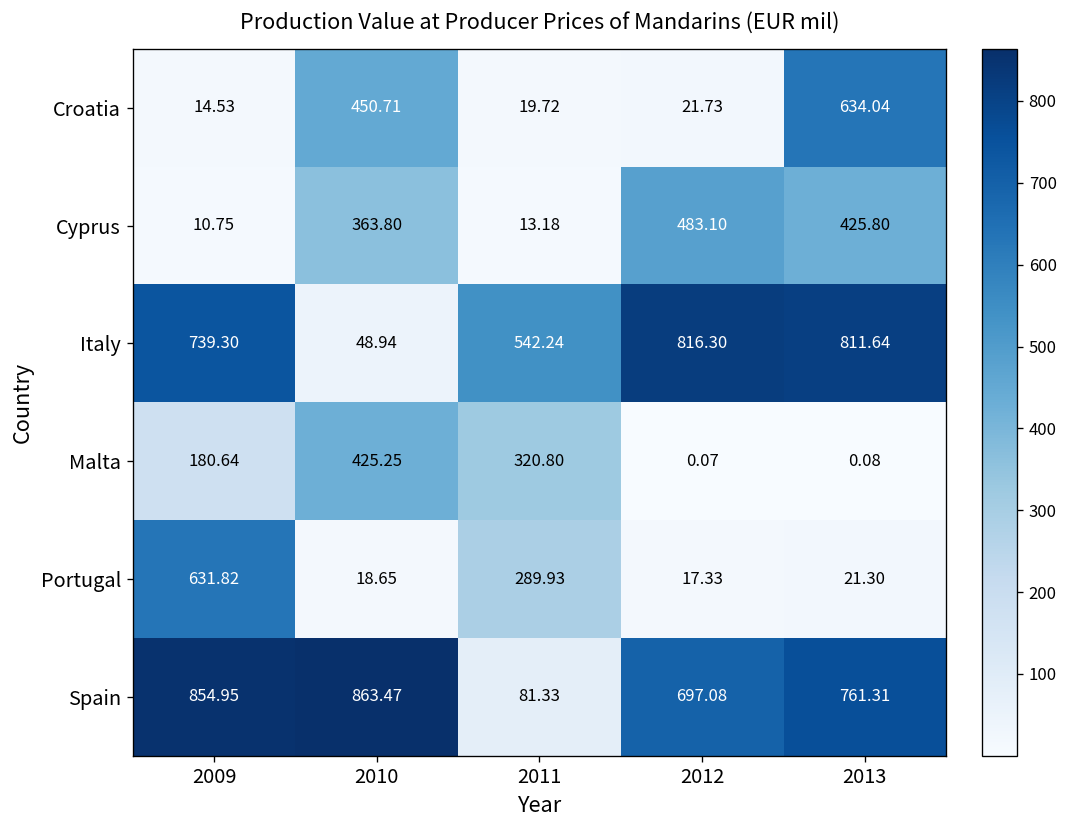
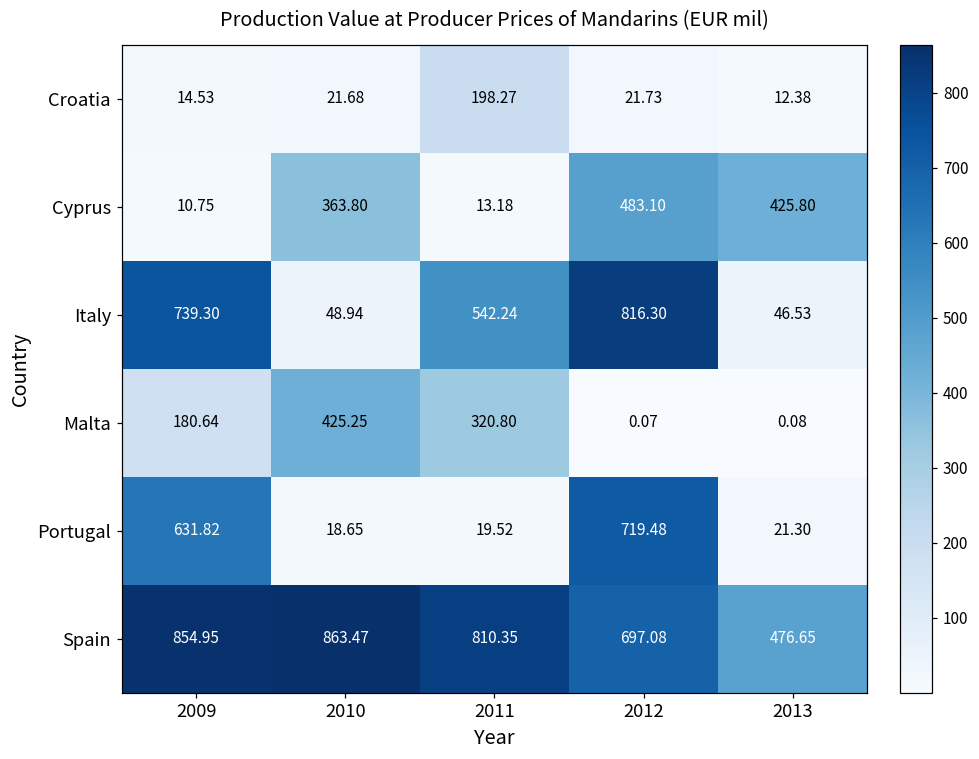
Croatia, 2010: 450.71 -> 21.68
Croatia, 2011: 19.72 -> 198.27
Croatia, 2013: 634.04 -> 12.38
Italy, 2013: 811.64 -> 46.53
Portugal, 2011: 289.93 -> 19.52
Portugal, 2012: 17.33 -> 719.48
Spain, 2011: 81.33 -> 810.35
Spain, 2013: 761.31 -> 476.65
